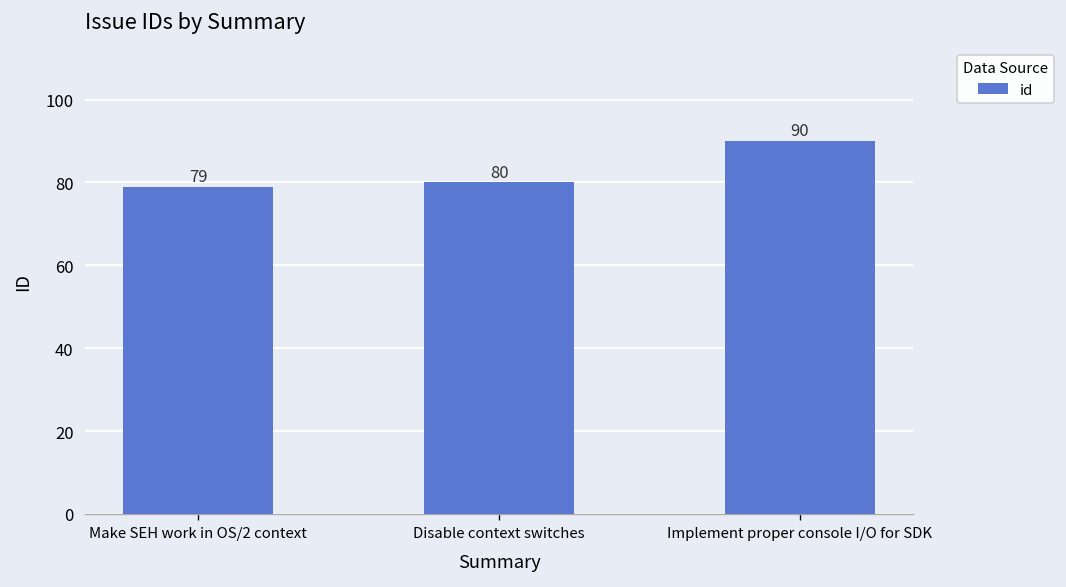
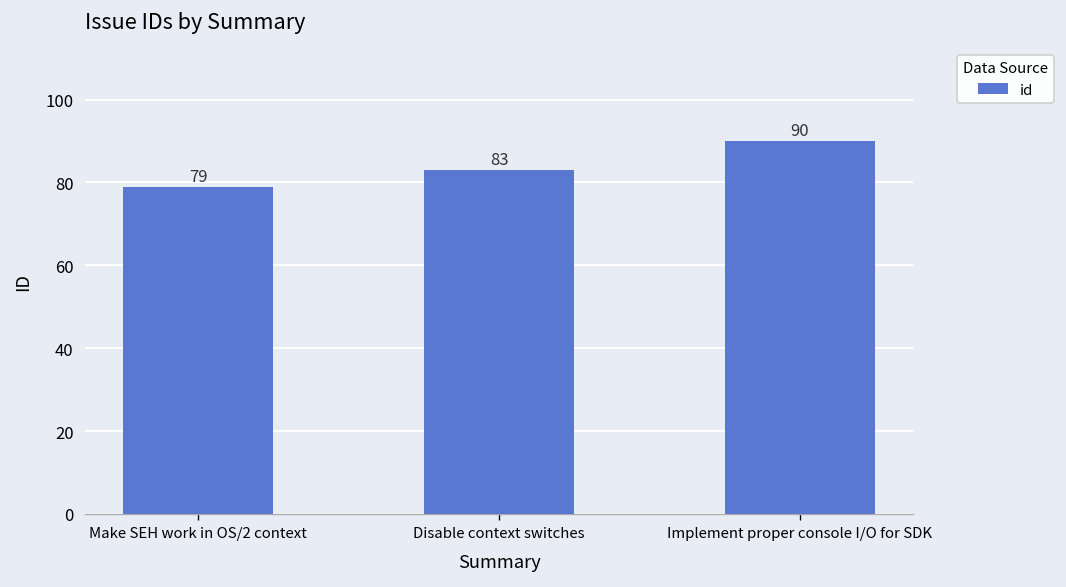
Disable context switches: 80 -> 83
